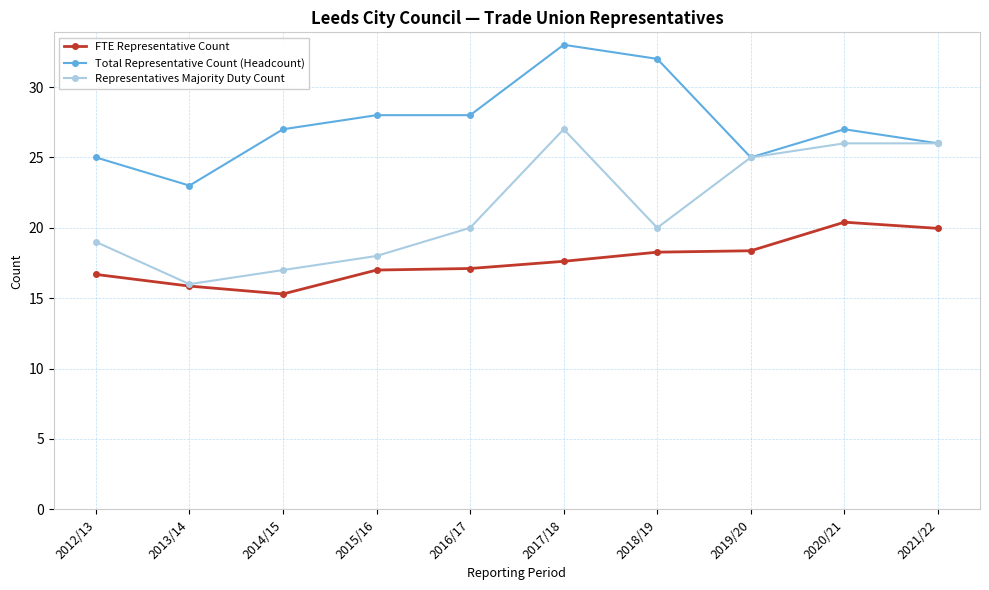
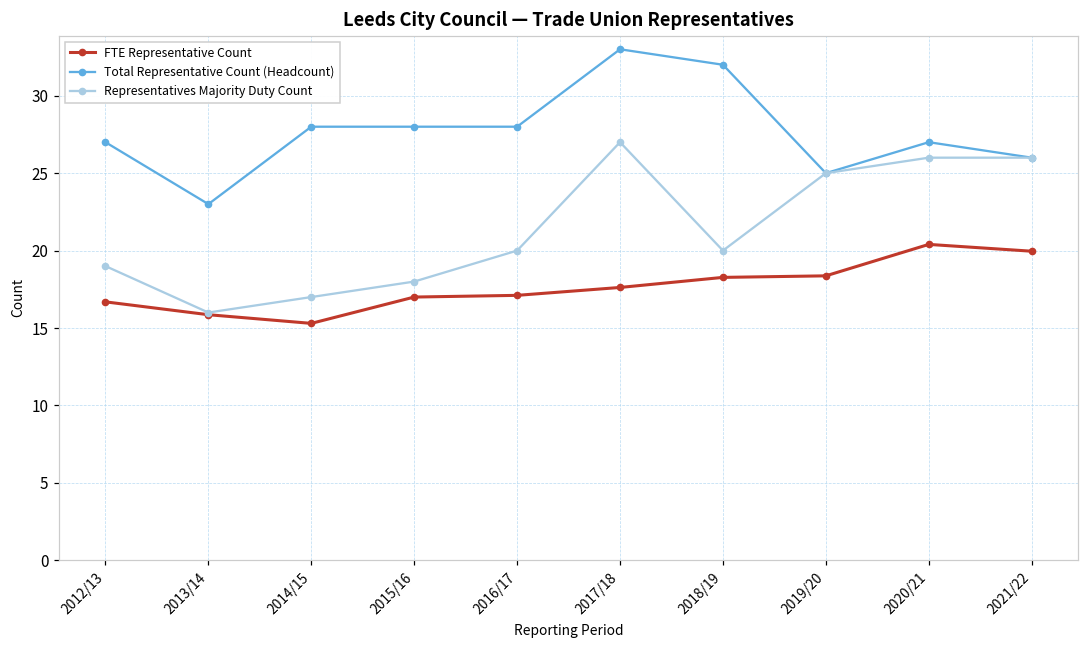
Total Representative Count (Headcount), 2012/13: 25 -> 27
Total Representative Count (Headcount), 2014/15: 27 -> 28
